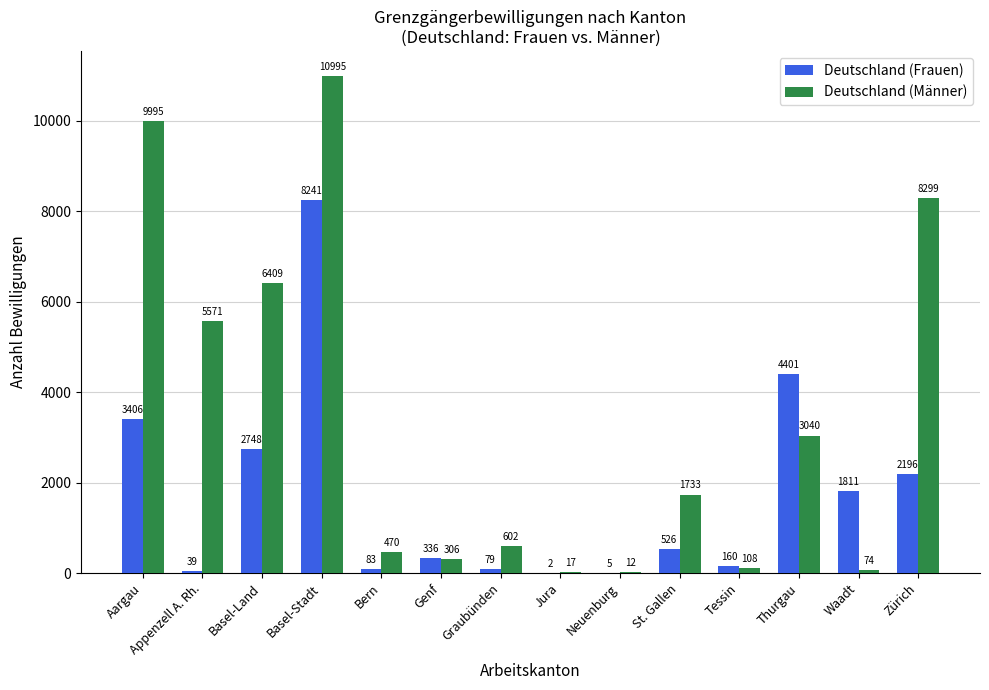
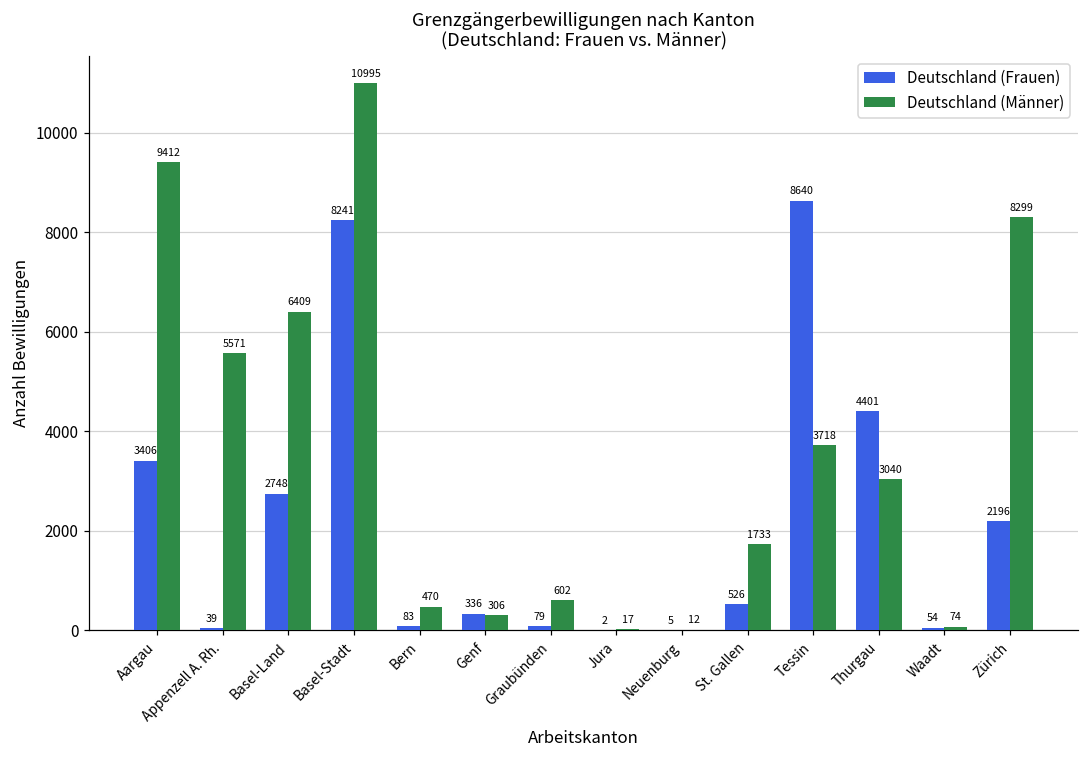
Deutschland (Männer), Aargau: 9995 -> 9412
Deutschland (Frauen), Tessin: 160 -> 8640
Deutschland (Männer), Tessin: 108 -> 3718
Deutschland (Frauen), Waadt: 1811 -> 54
